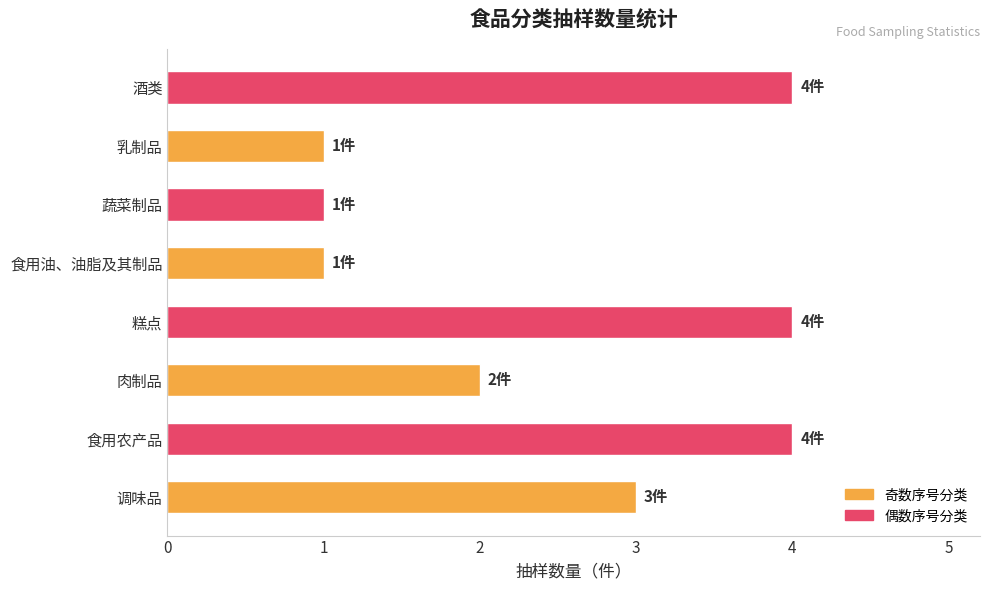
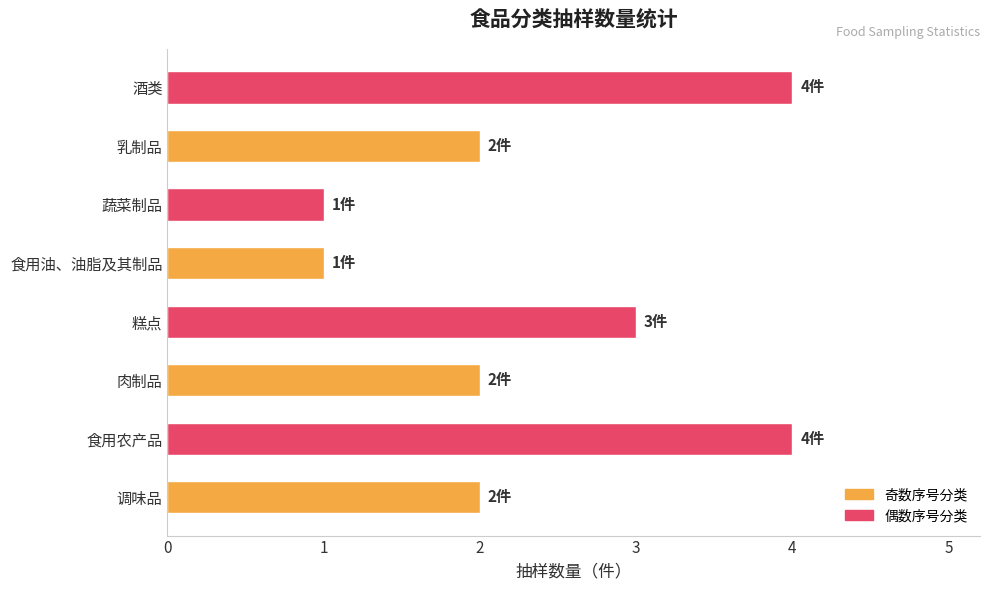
乳制品: 1件 -> 2件
糕点: 4件 -> 3件
调味品: 3件 -> 2件
